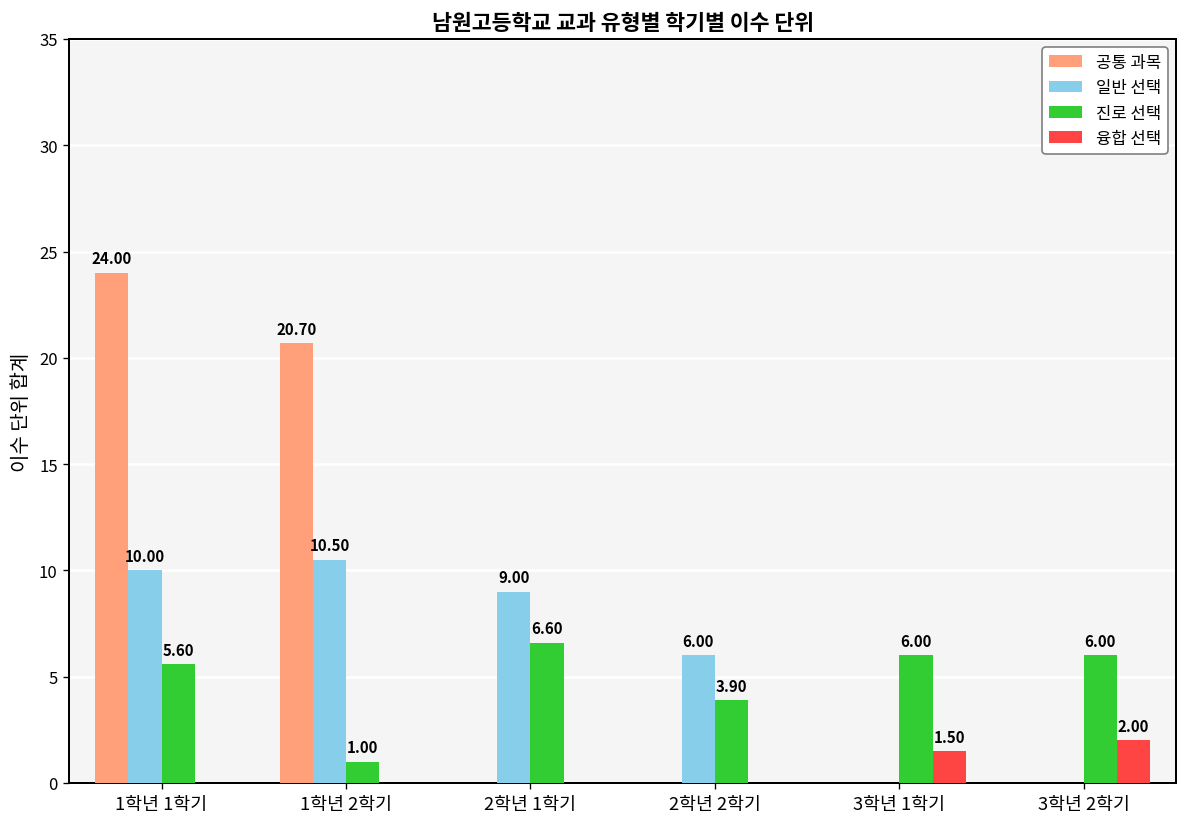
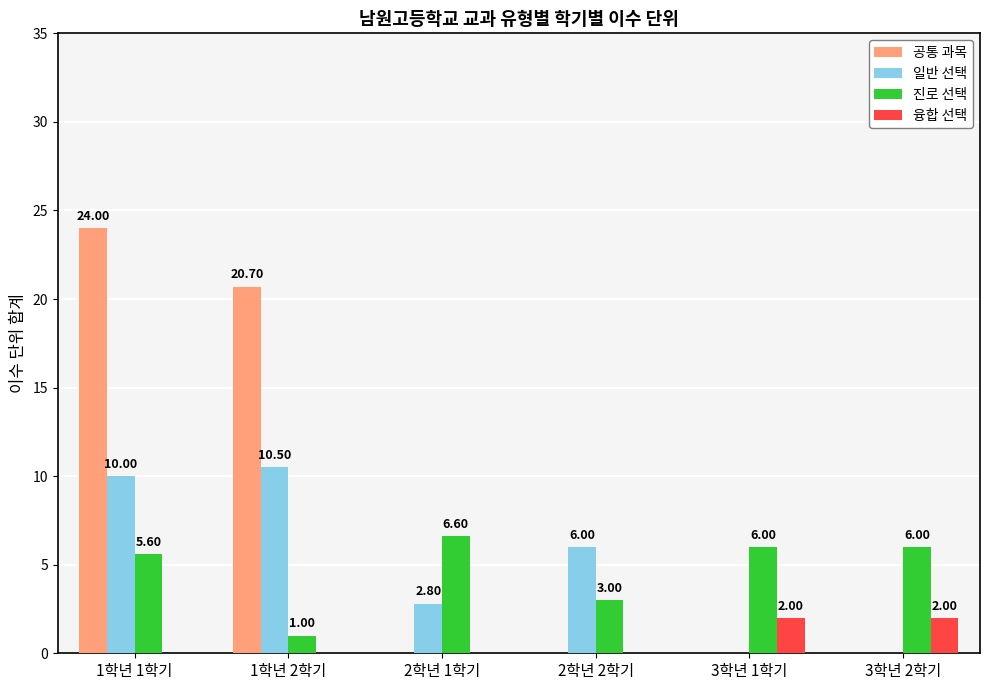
일반 선택, 2학년 1학기: 9.00 -> 2.80
진로 선택, 2학년 2학기: 3.90 -> 3.00
융합 선택, 3학년 1학기: 1.50 -> 2.00
